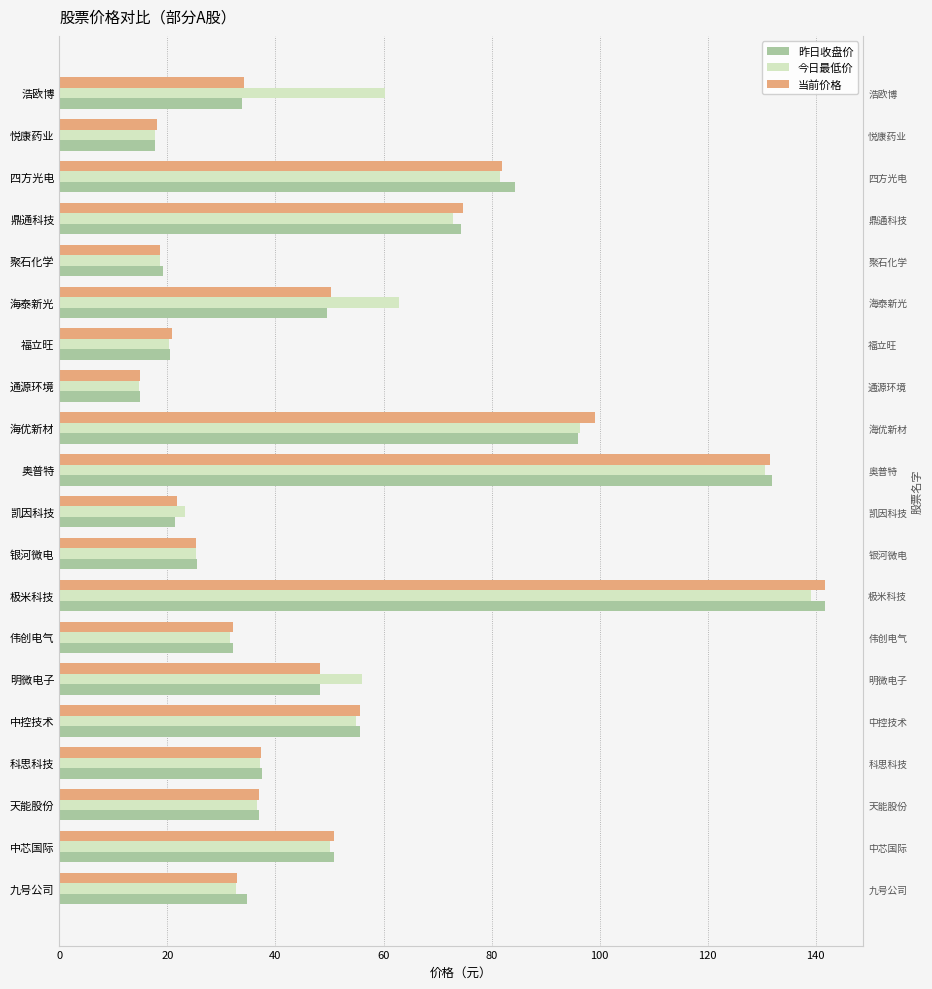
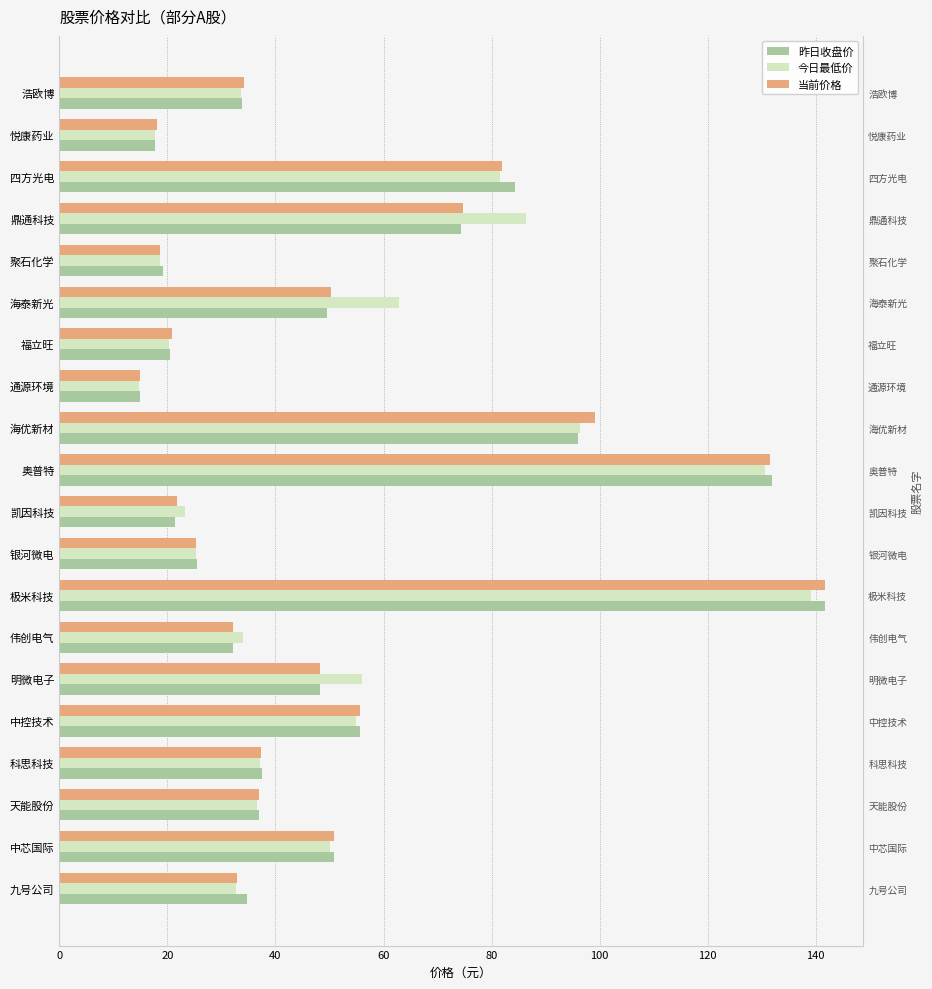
今日最低价, 浩欧博: 60 -> 34
今日最低价, 鼎通科技: 73 -> 86
今日最低价, 伟创电气: 32 -> 34
